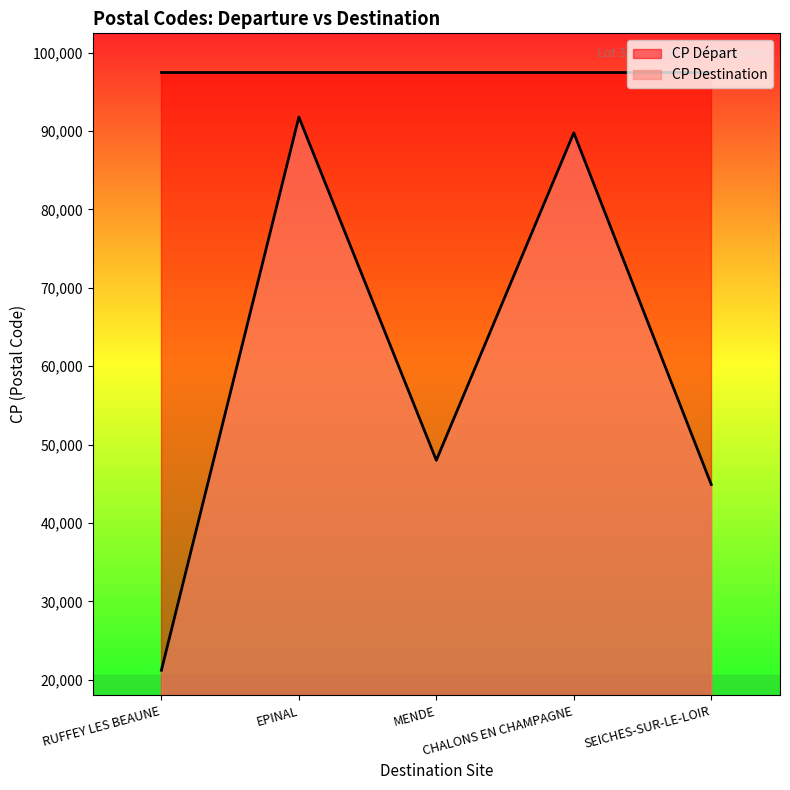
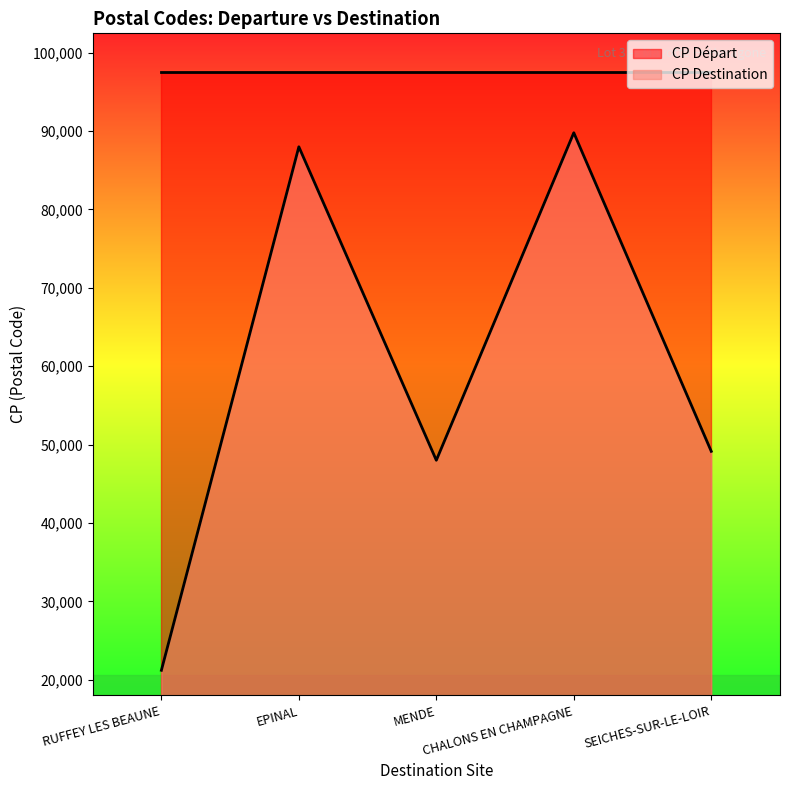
CP Destination, EPINAL: 92,000 -> 88,000
CP Destination, SEICHES-SUR-LE-LOIR: 45,000 -> 49,000
